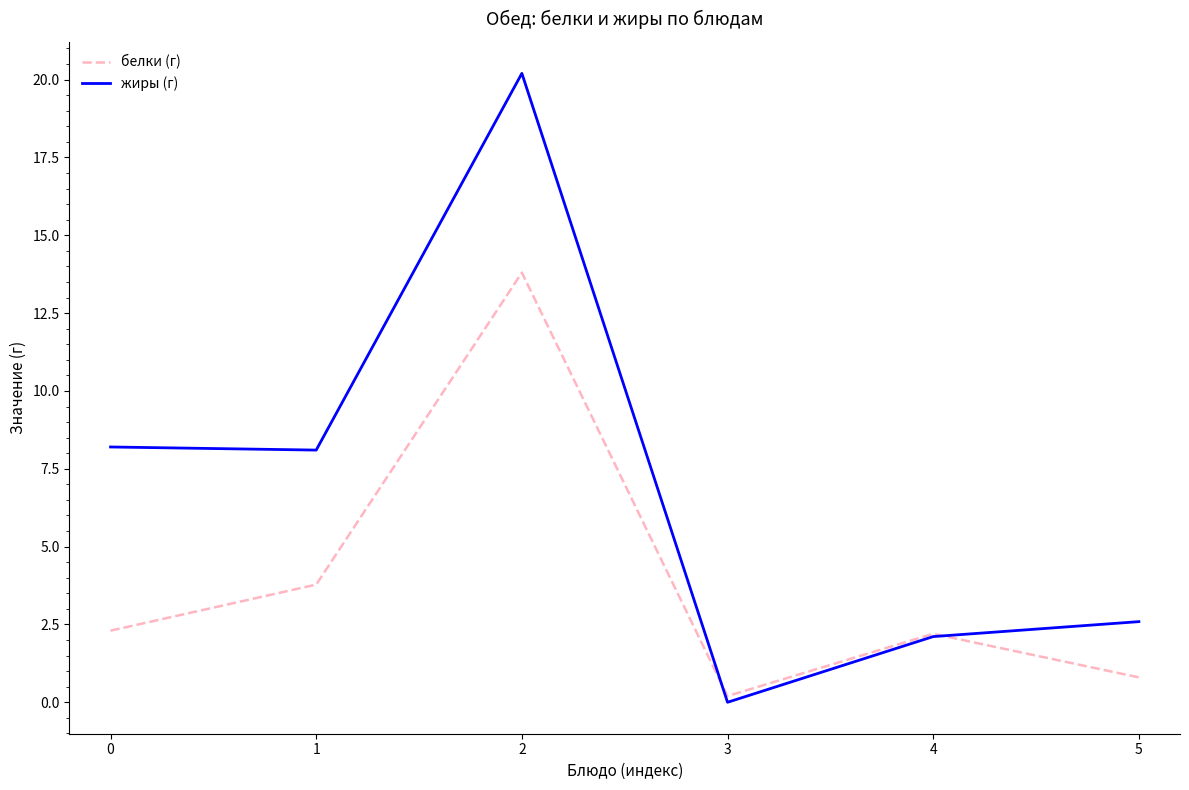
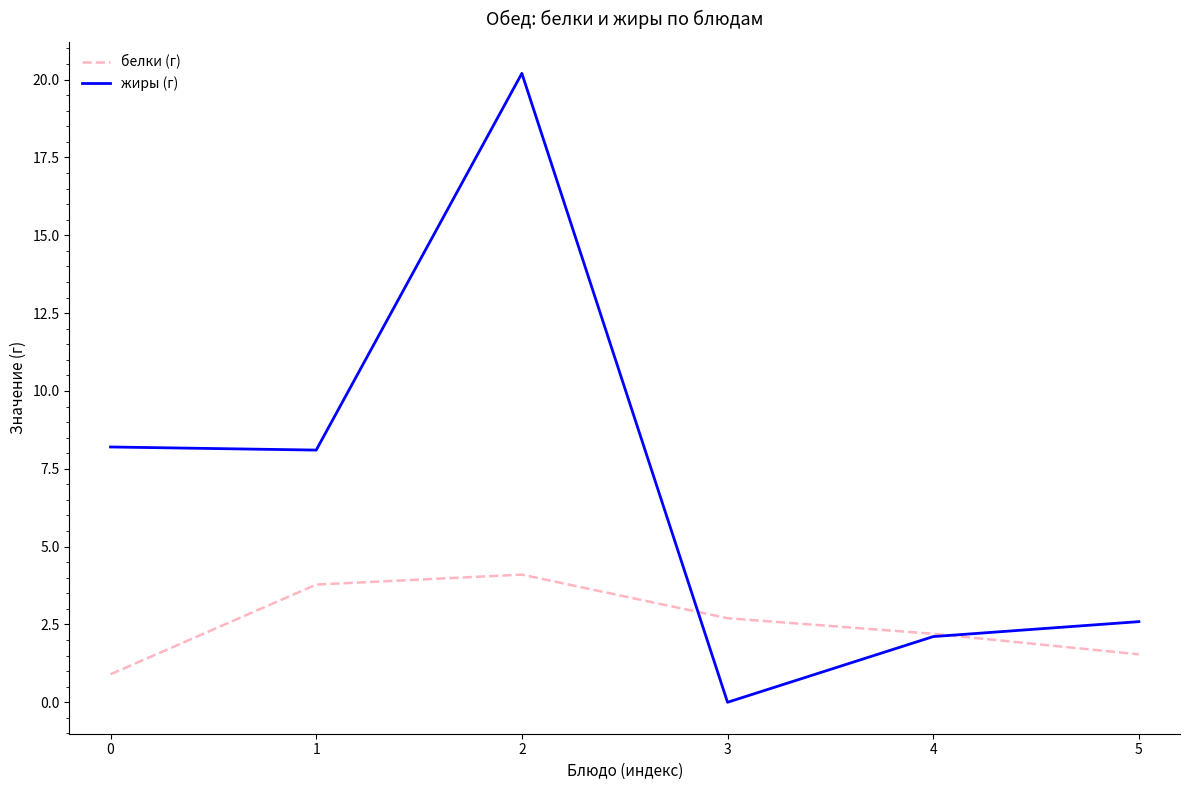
белки (г), 0: 2.3 -> 0.9
белки (г), 2: 13.8 -> 4.1
белки (г), 3: 0.2 -> 2.7
белки (г), 5: 0.8 -> 1.5
